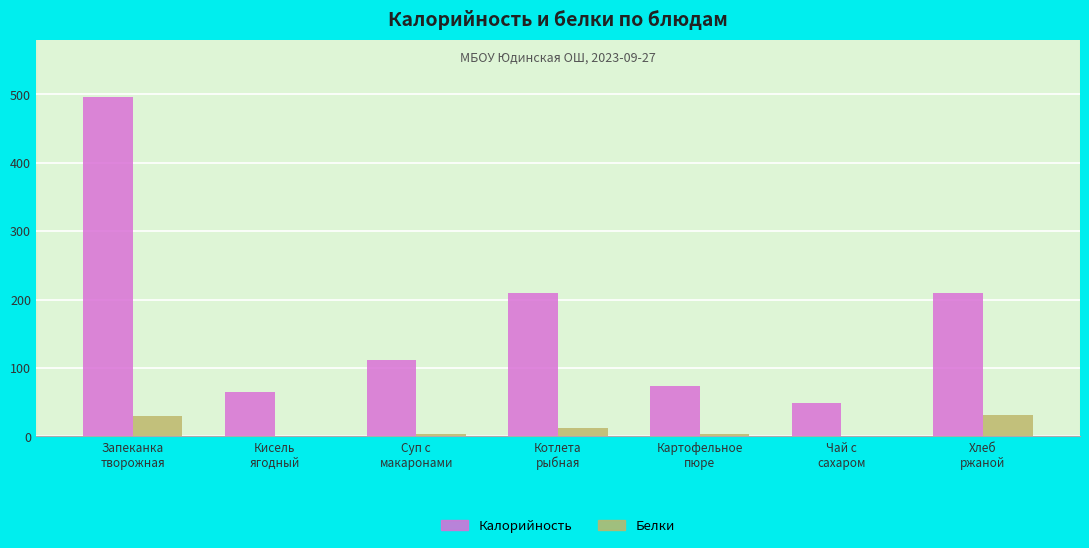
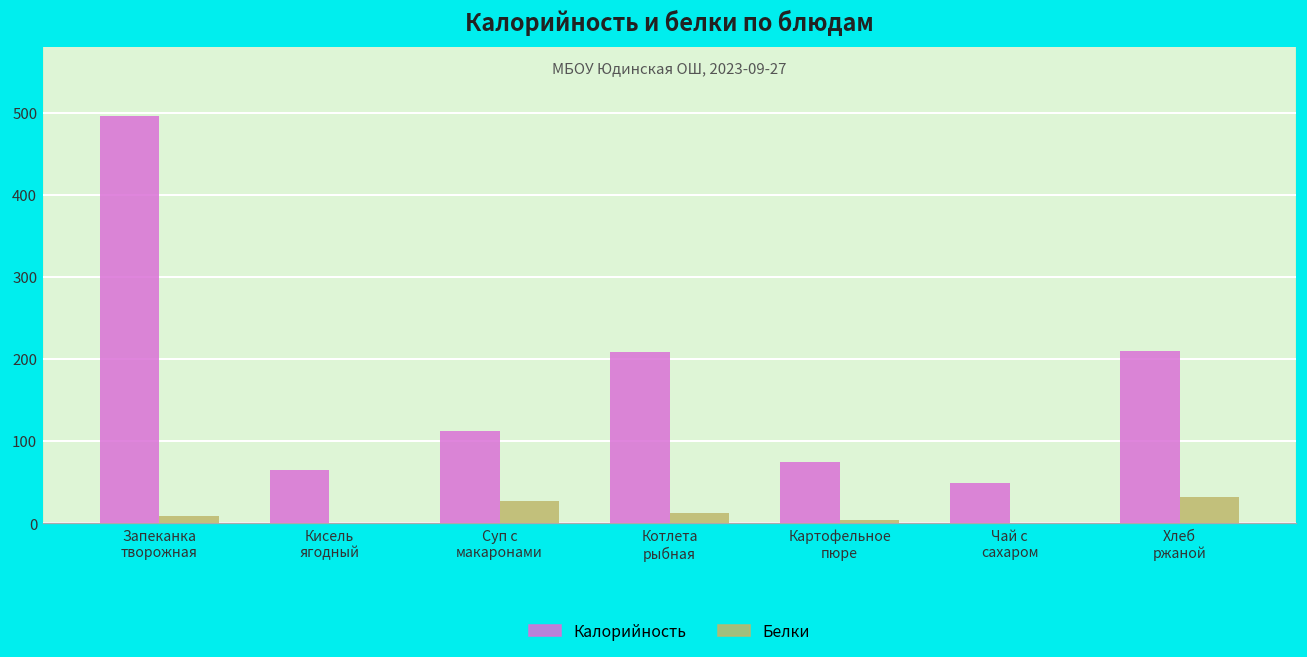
Белки, Запеканка творожная: 30 -> 10
Белки, Суп с макаронами: 0 -> 30
